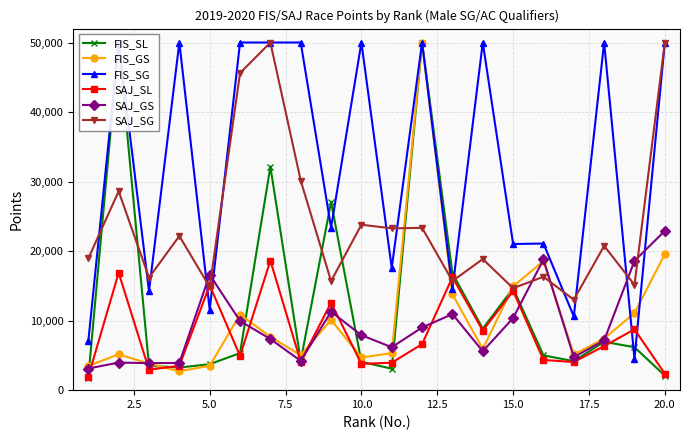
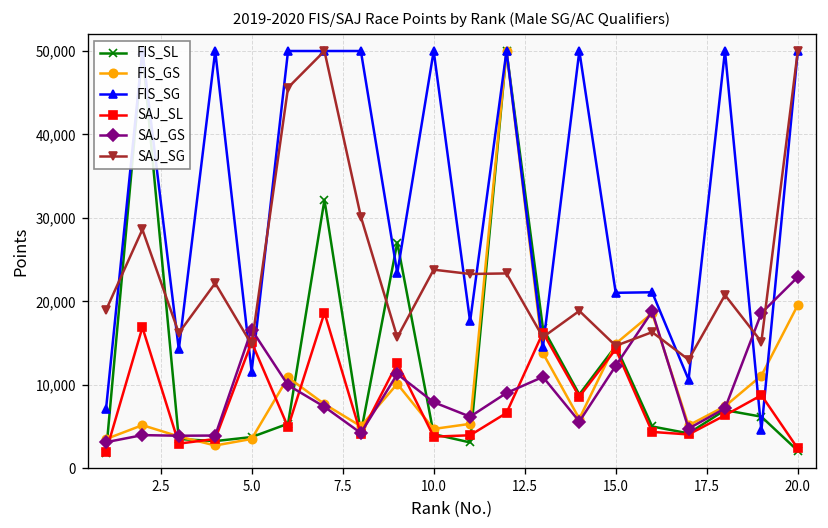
SAJ_GS, 15.0: 10,000 -> 12,000
